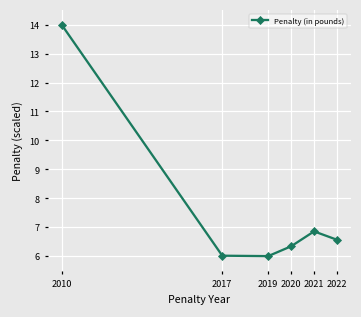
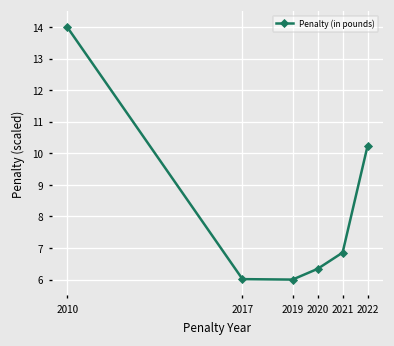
2022: 6.6 -> 10.2
